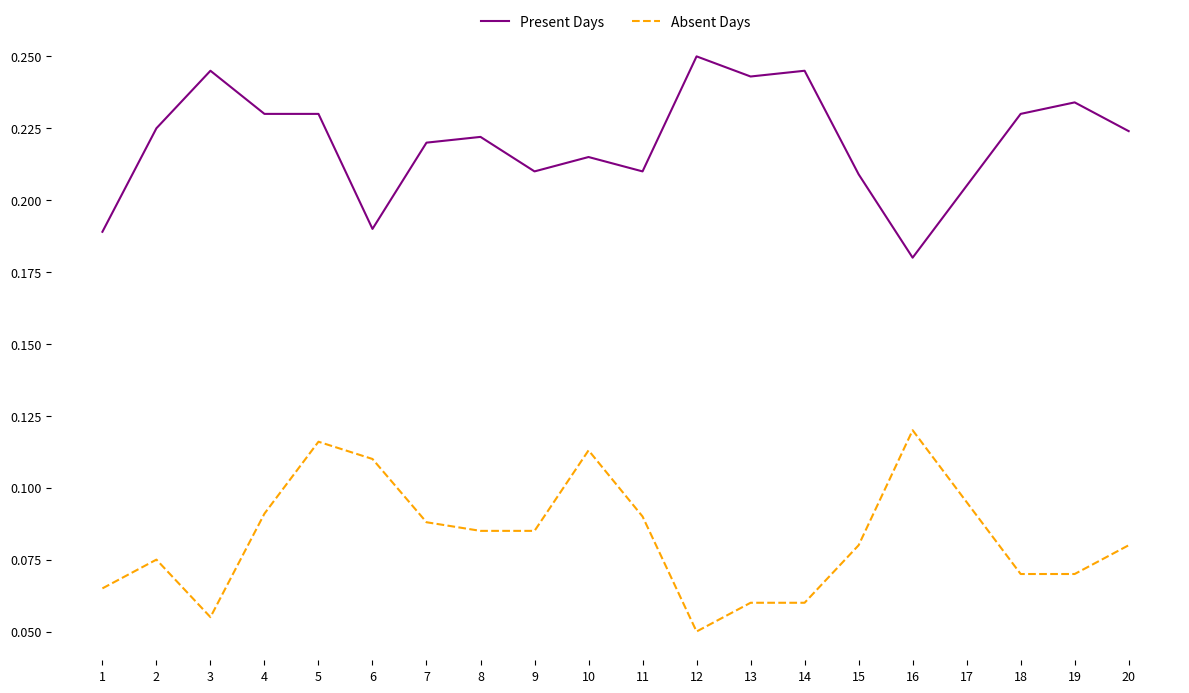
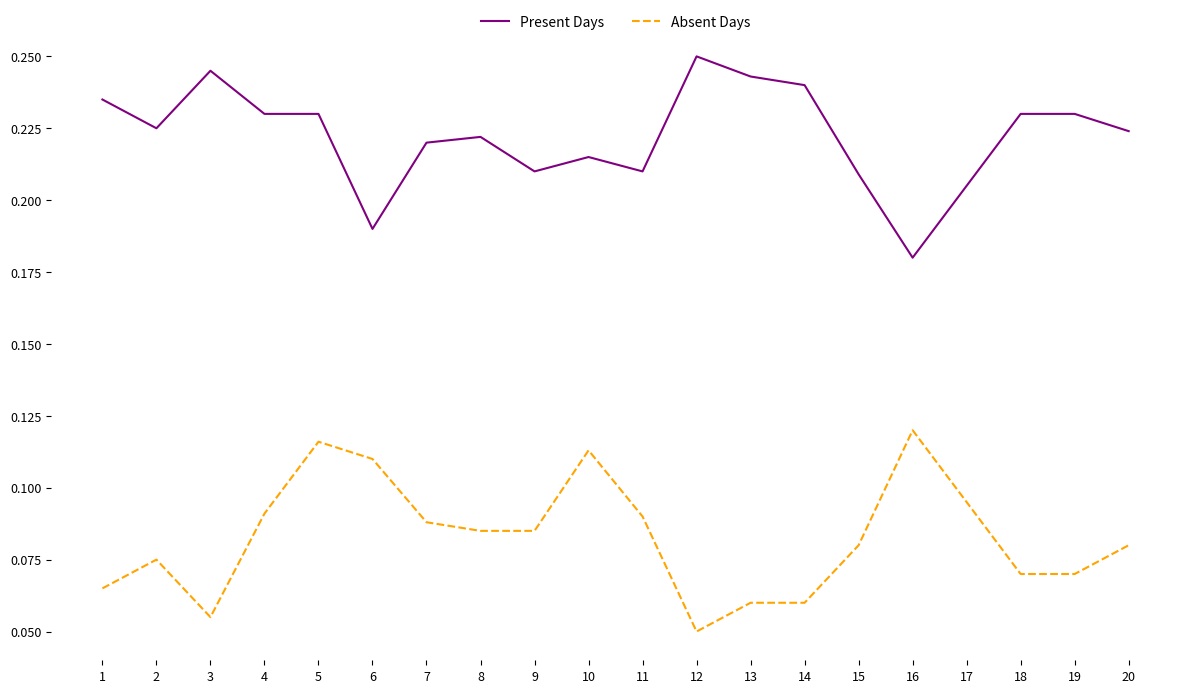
Present Days, 1: 0.189 -> 0.235
Present Days, 14: 0.245 -> 0.240
Present Days, 19: 0.234 -> 0.230
